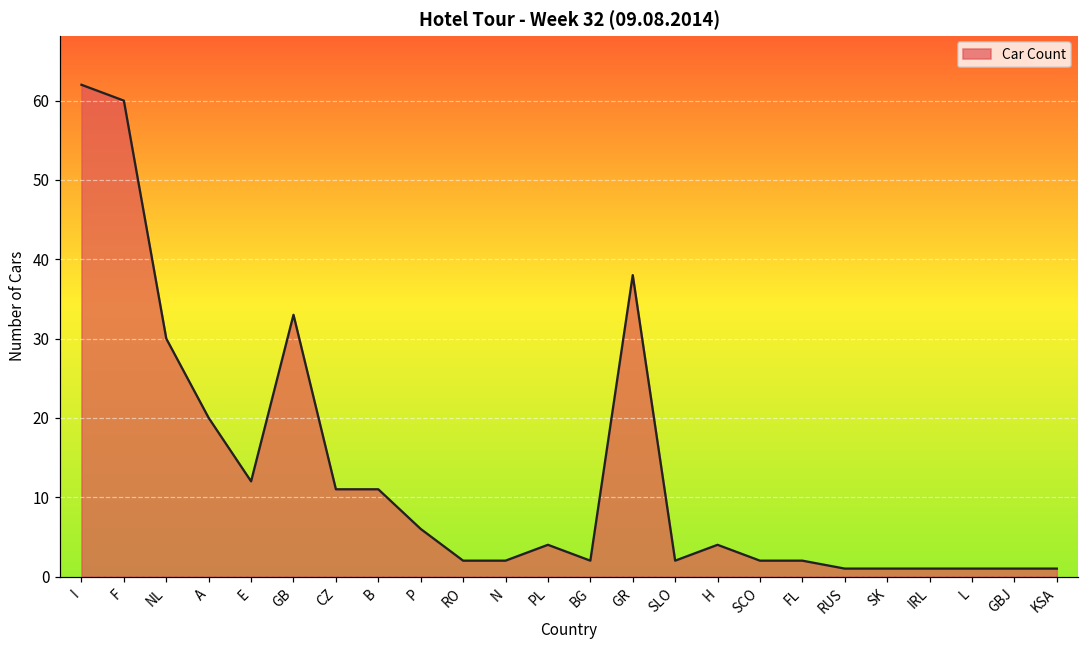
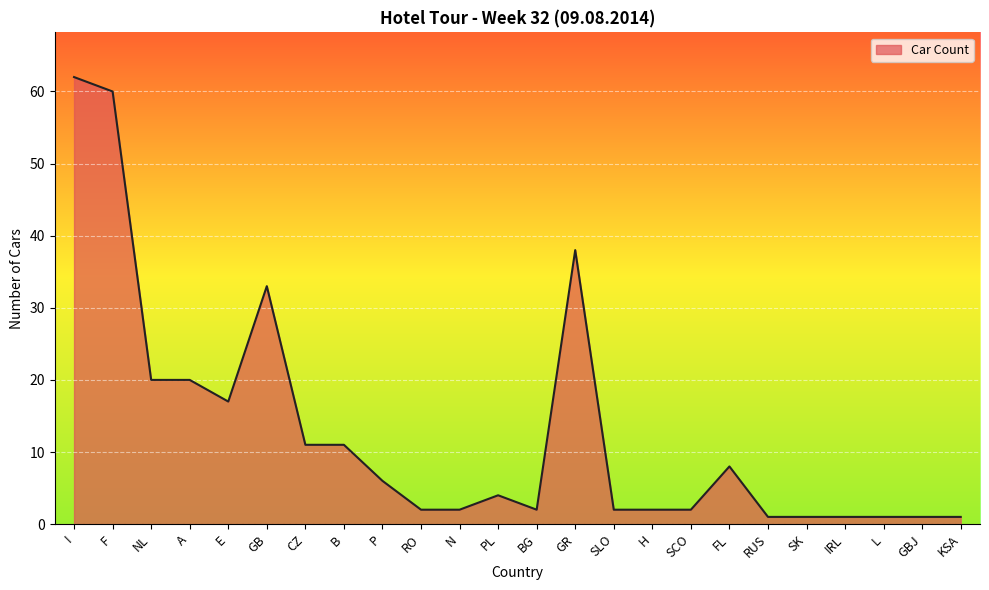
NL: 30 -> 20
E: 12 -> 17
H: 4 -> 2
FL: 2 -> 8
